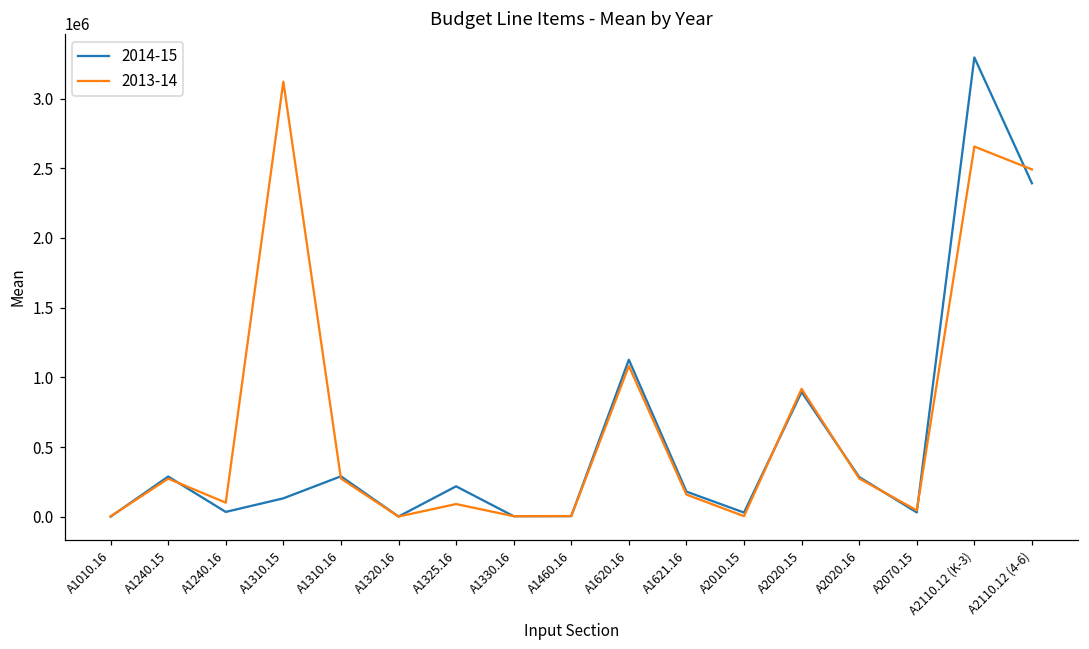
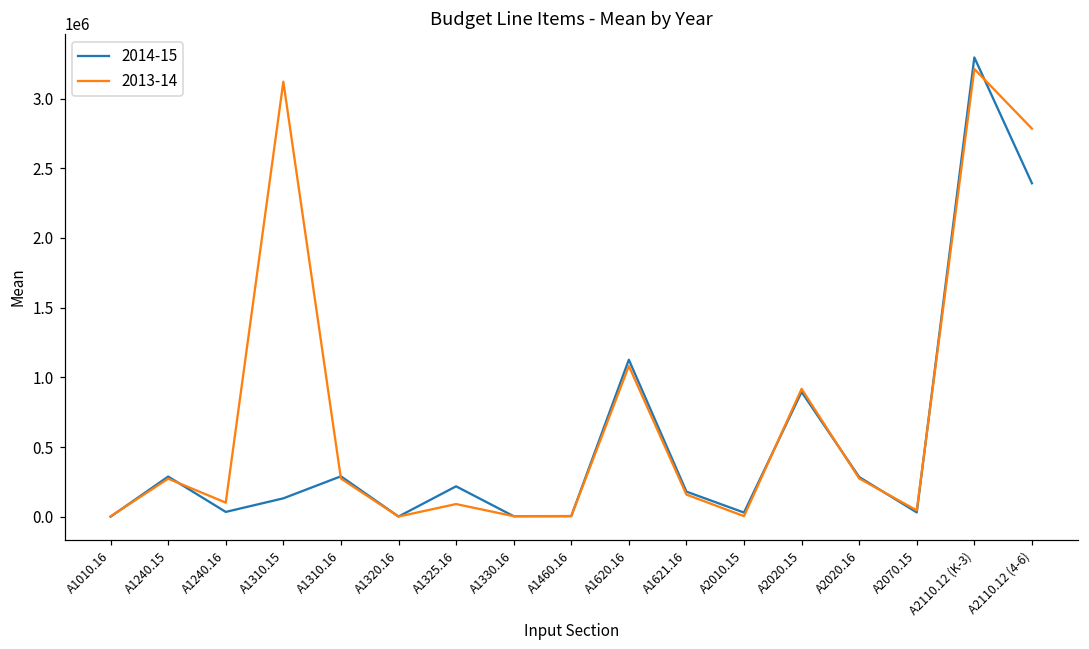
2013-14, A2110.12 (K-3): 2660000 -> 3210000
2013-14, A2110.12 (4-6): 2490000 -> 2780000
